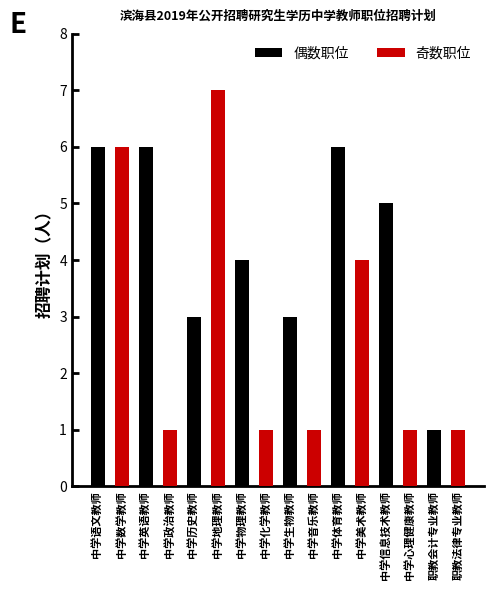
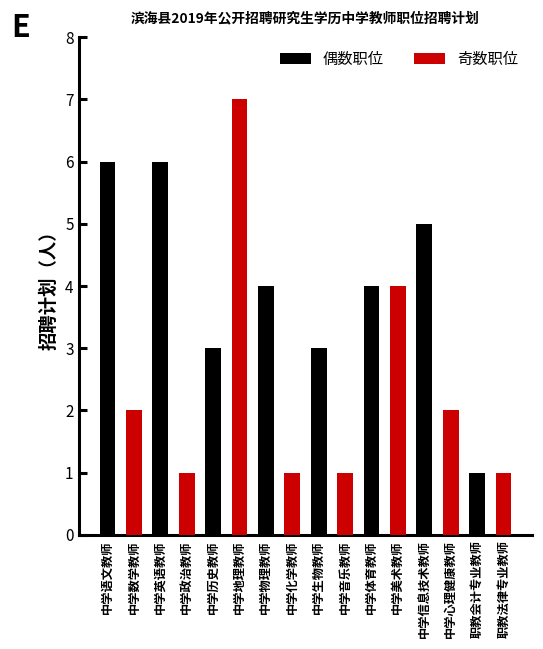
奇数职位, 中学数学教师: 6 -> 2
偶数职位, 中学体育教师: 6 -> 4
奇数职位, 中学心理健康教师: 1 -> 2
